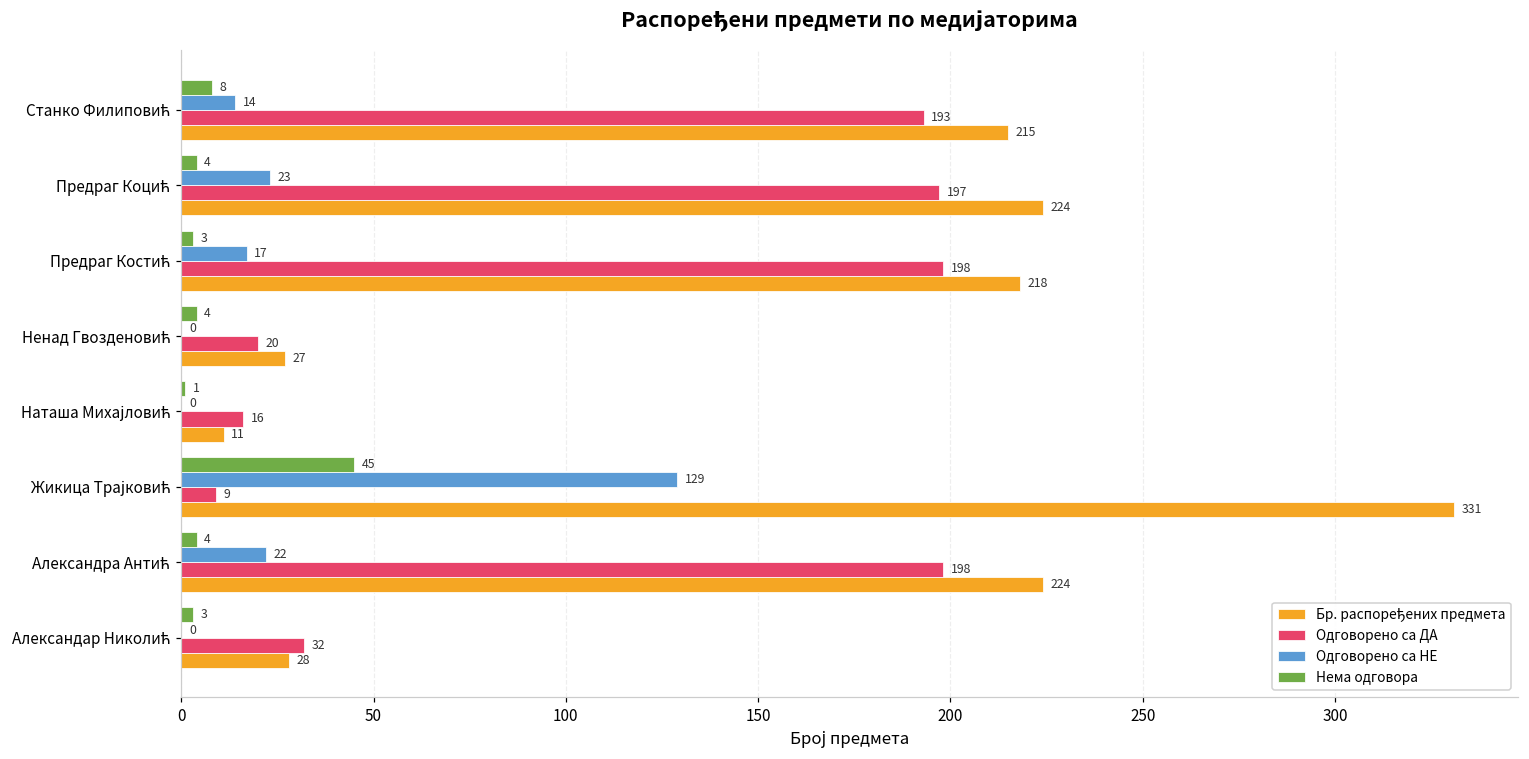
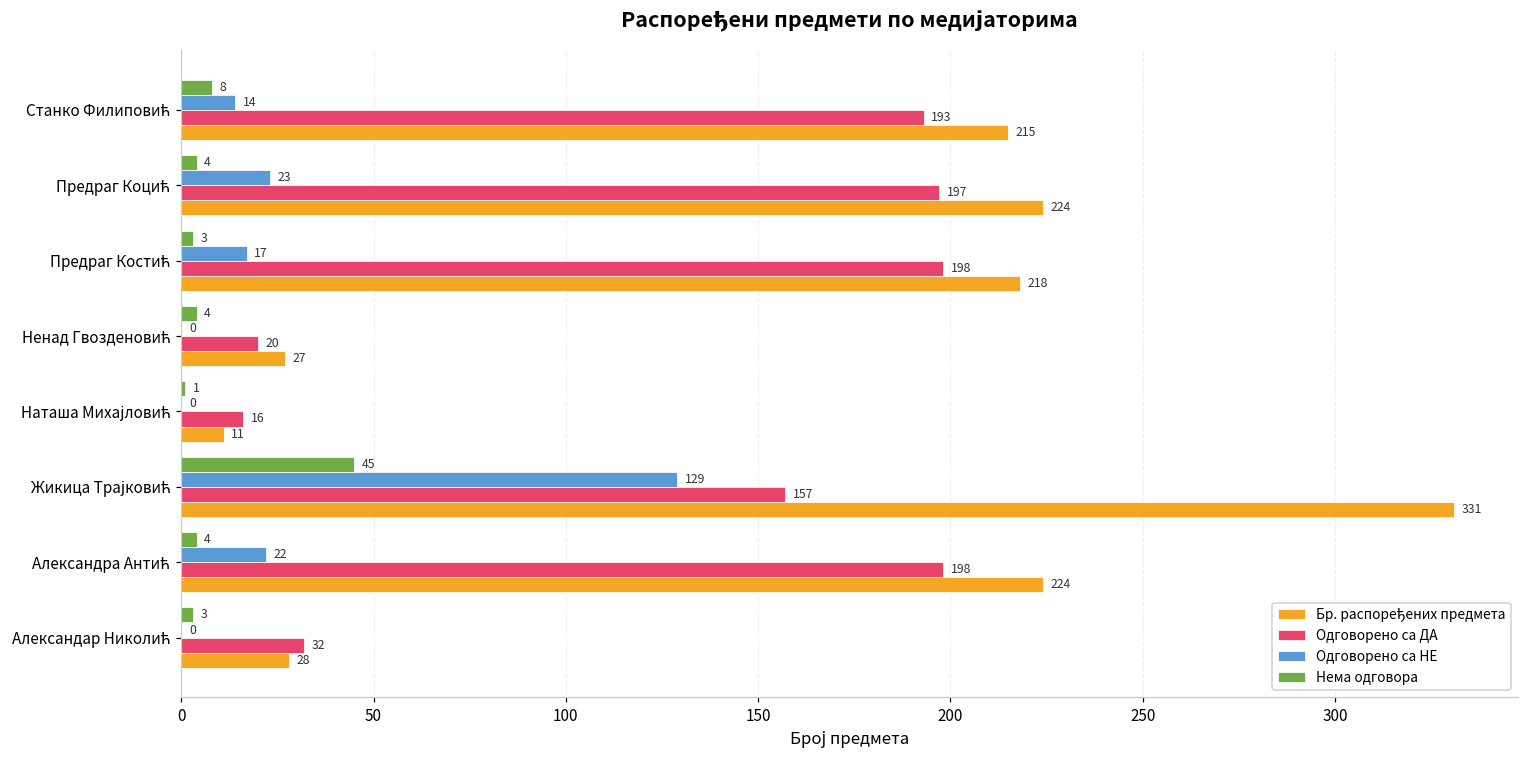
Одговорено са ДА, Жикица Трајковић: 9 -> 157
